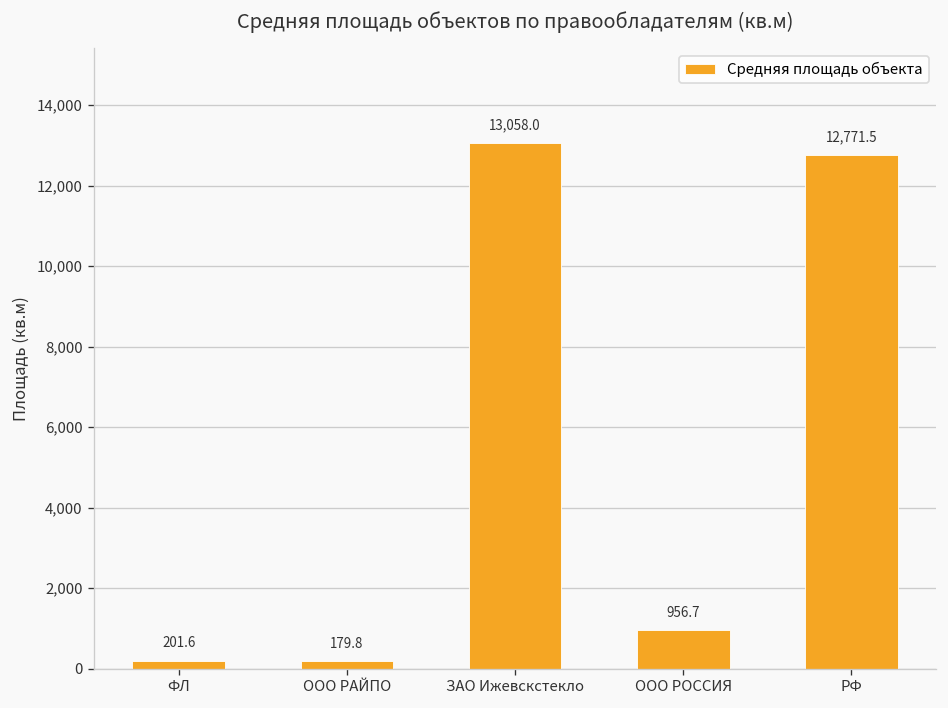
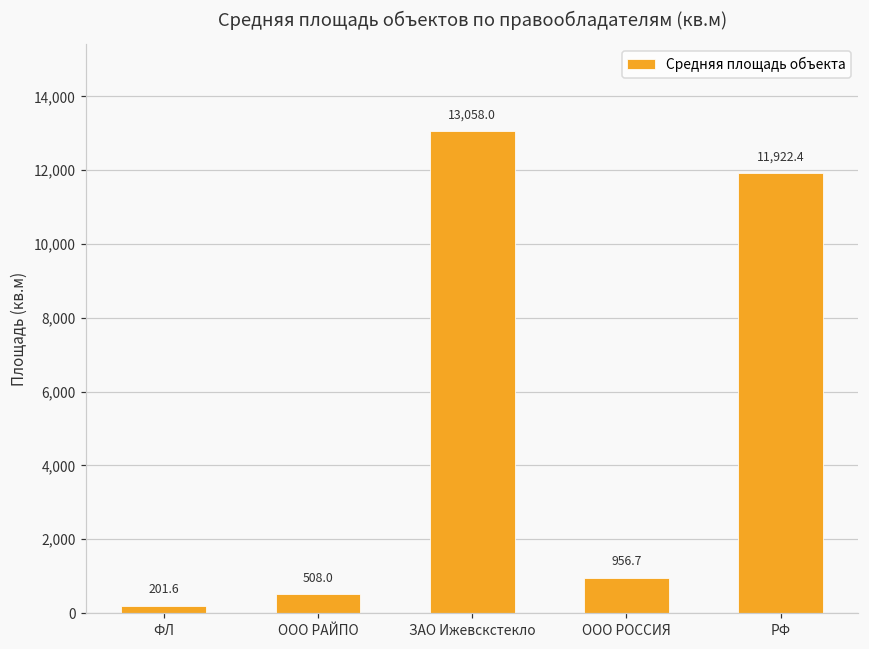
ООО РАЙПО: 179.8 -> 508.0
РФ: 12,771.5 -> 11,922.4
